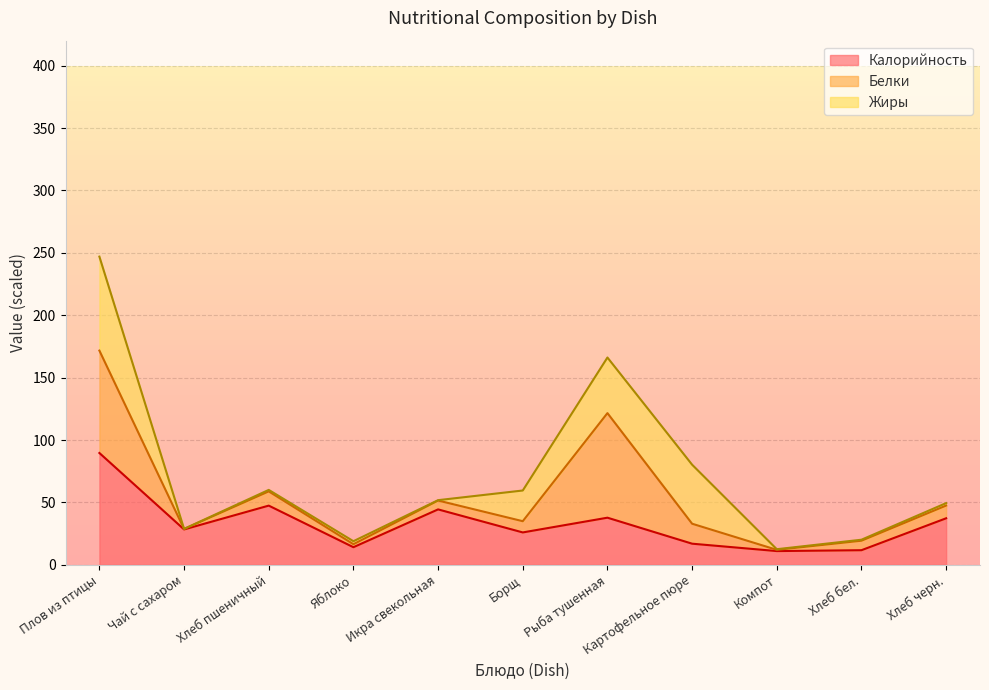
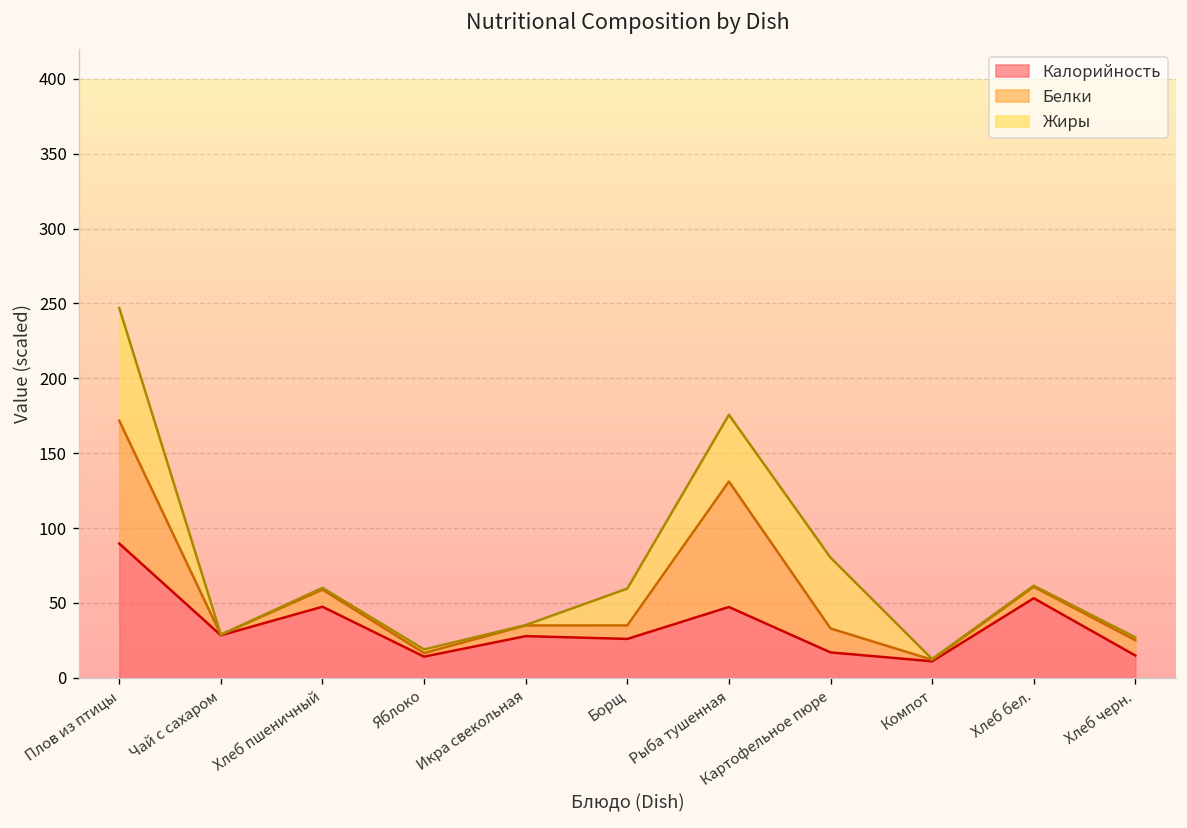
Калорийность, Икра свекольная: 44 -> 28
Калорийность, Рыба тушенная: 38 -> 47
Калорийность, Хлеб бел.: 12 -> 53
Калорийность, Хлеб черн.: 37 -> 15
